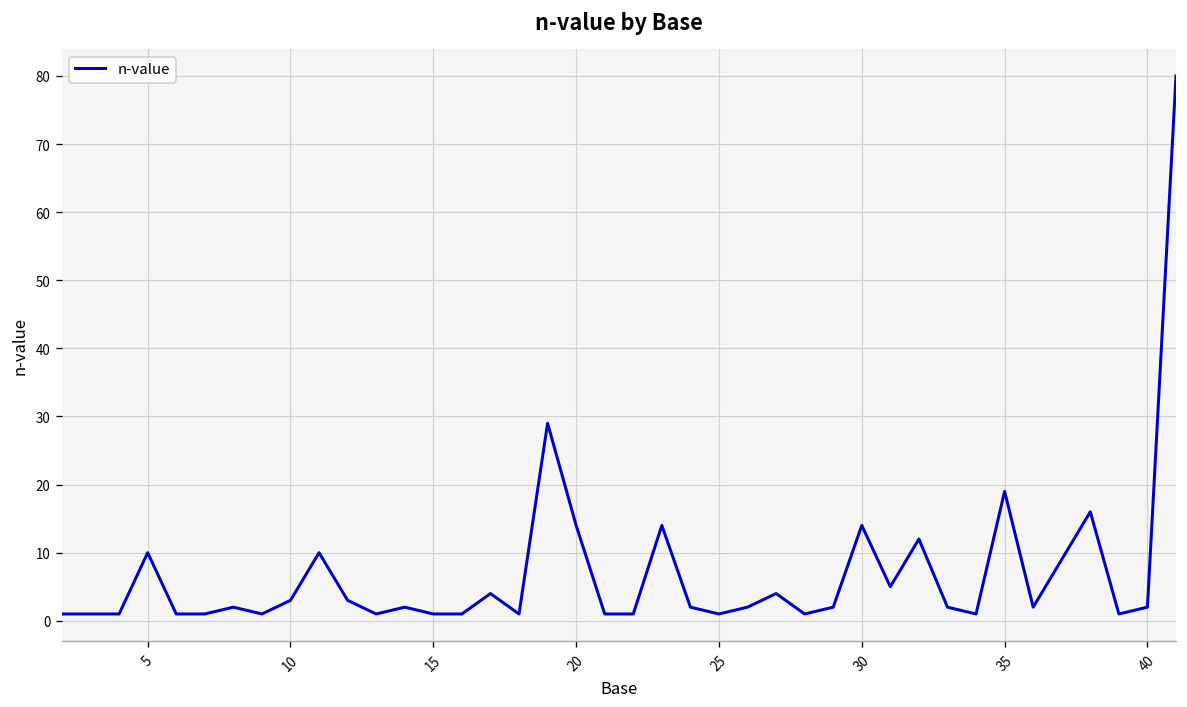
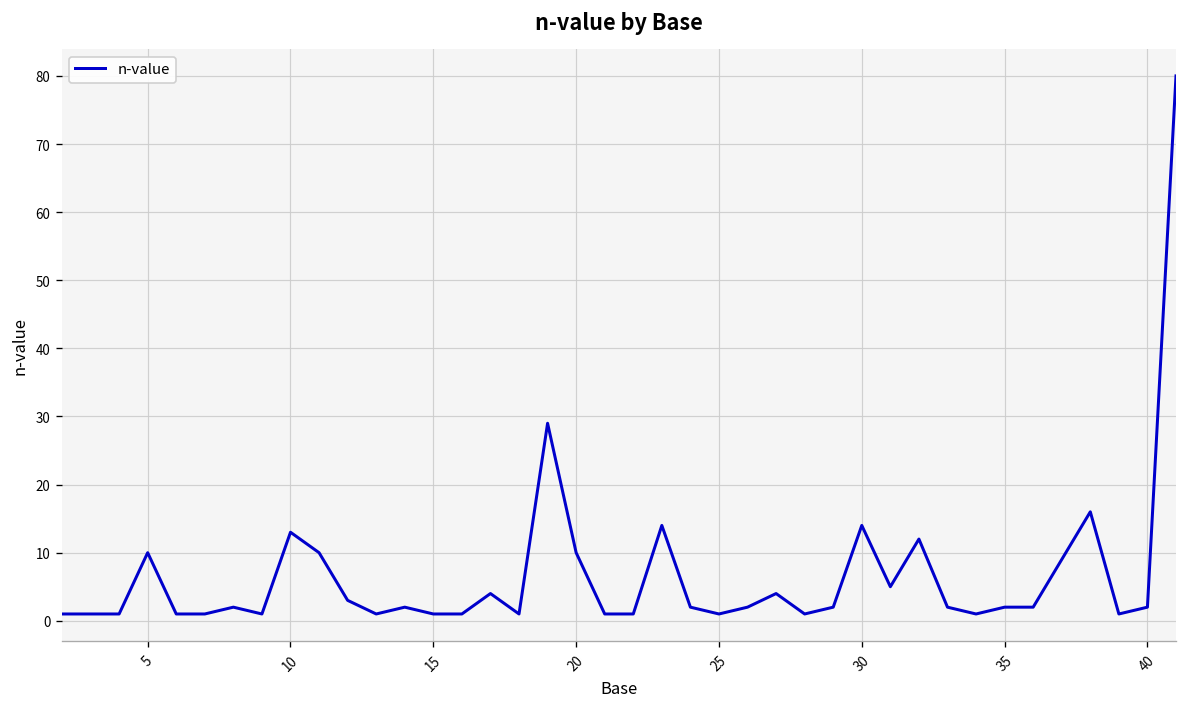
10: 3 -> 13
20: 14 -> 10
35: 19 -> 2
